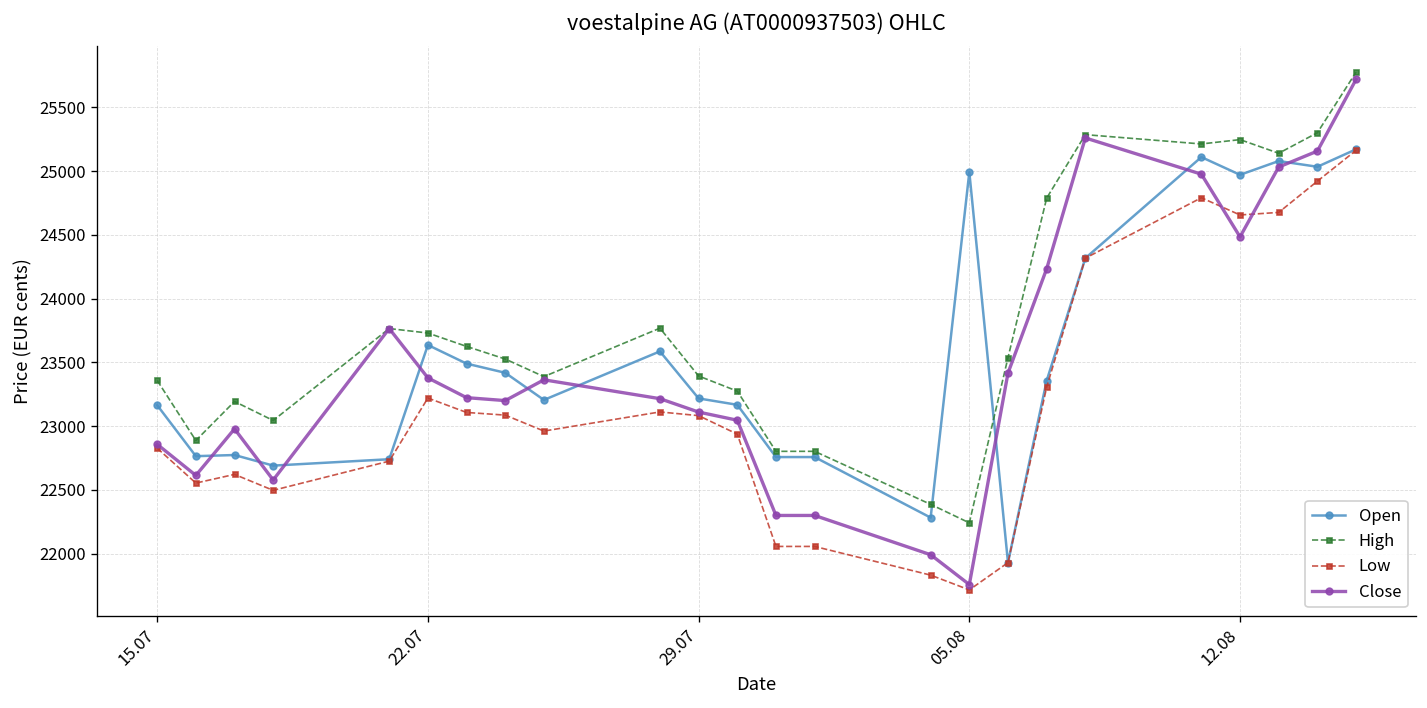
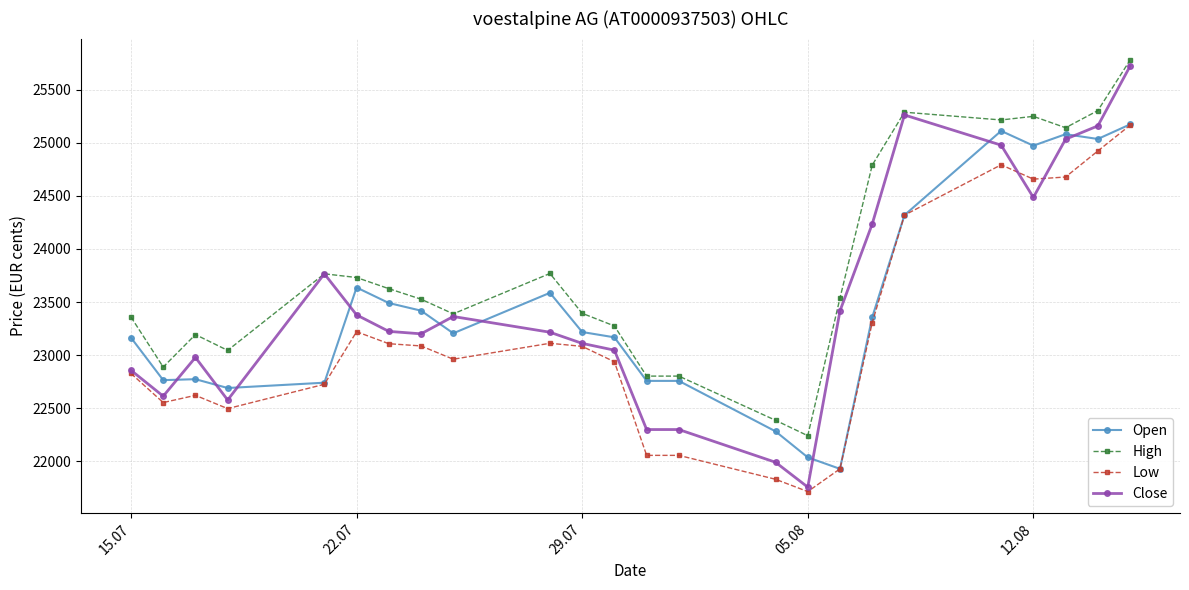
Open, 05.08: 24990 -> 22040
